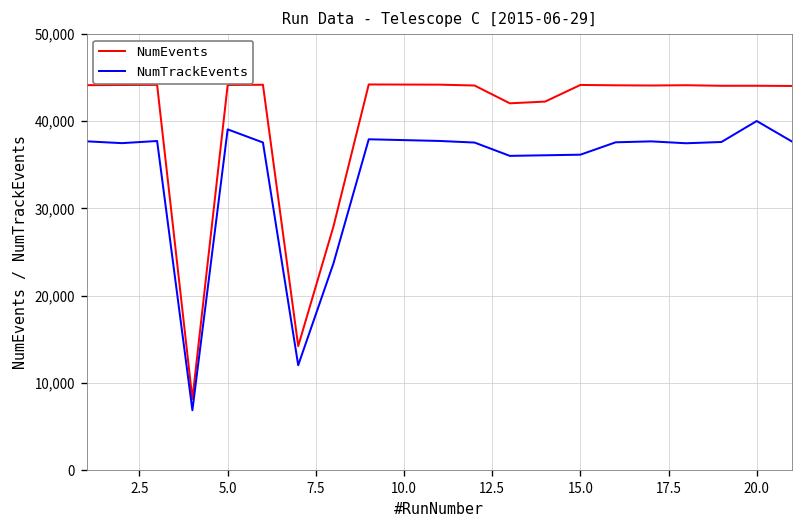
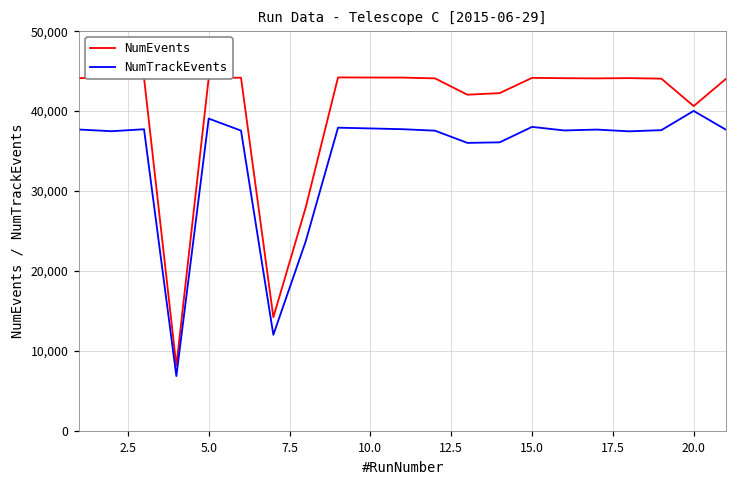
NumTrackEvents, 15.0: 36,000 -> 38,000
NumEvents, 20.0: 44,000 -> 41,000
